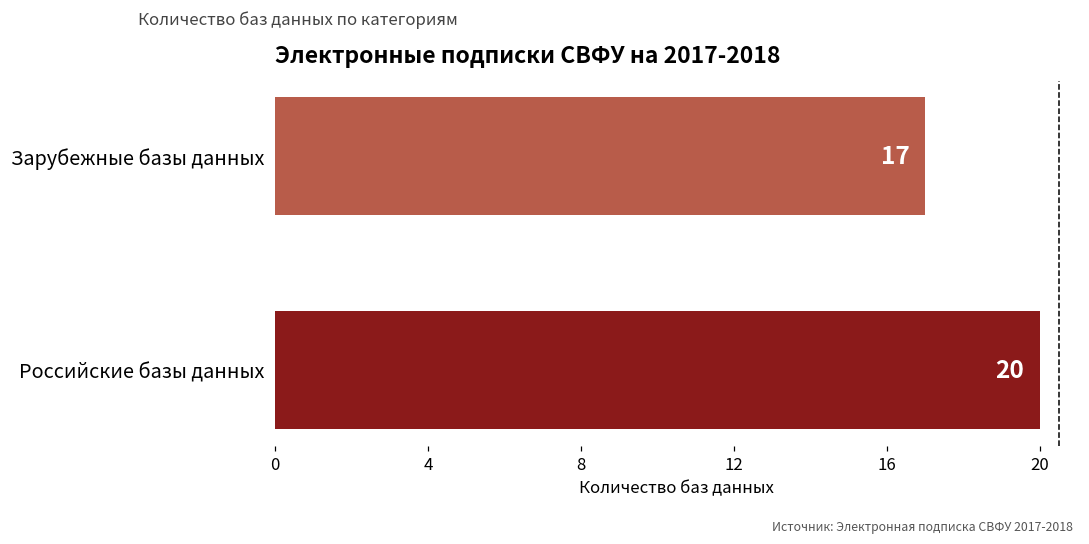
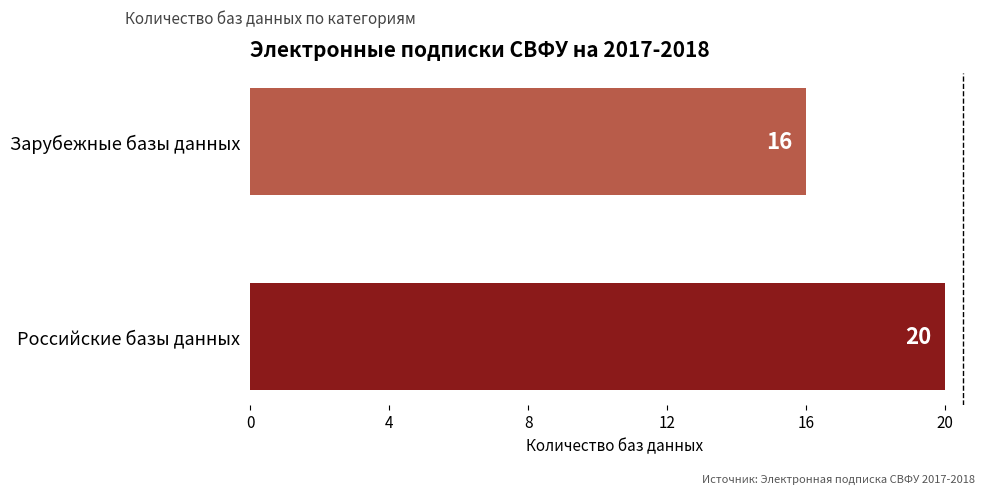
Зарубежные базы данных: 17 -> 16
